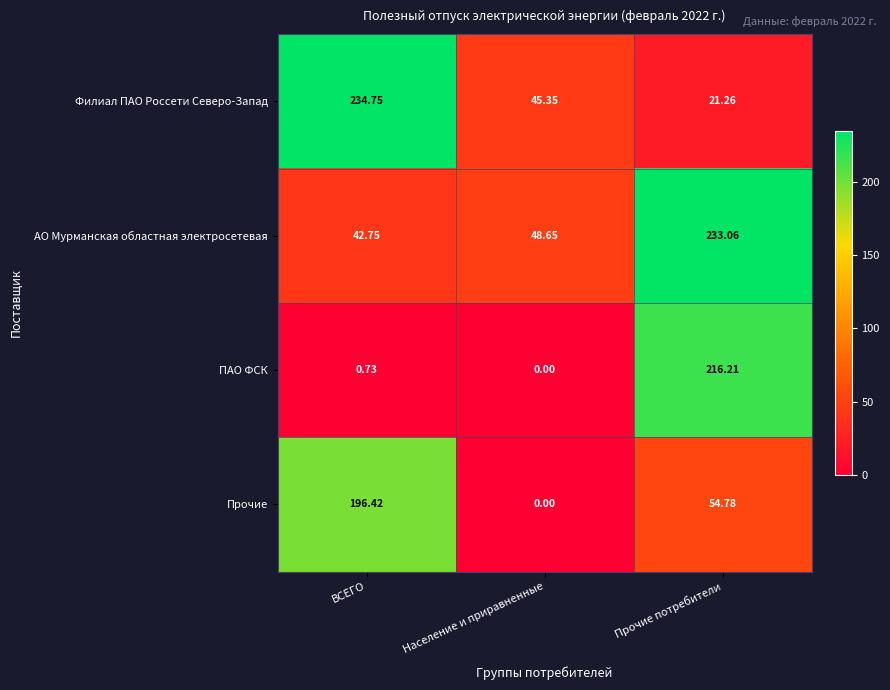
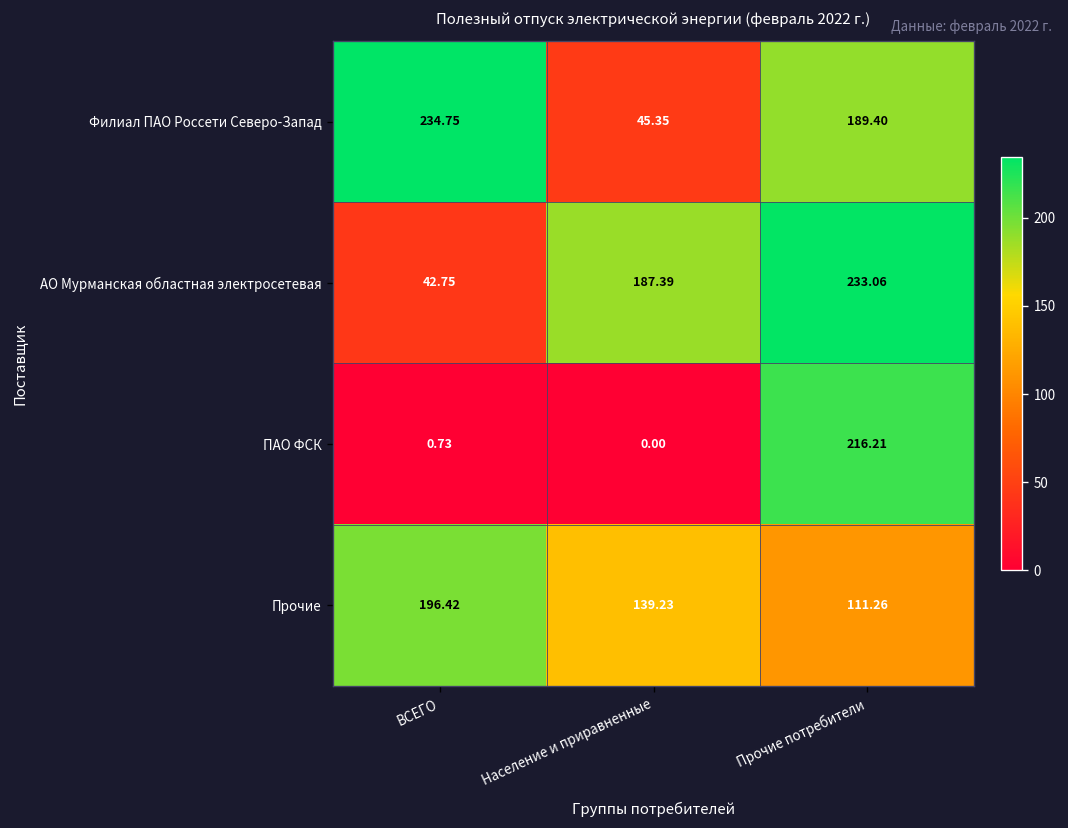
Филиал ПАО Россети Северо-Запад, Прочие потребители: 21.26 -> 189.40
АО Мурманская областная электросетевая, Население и приравненные: 48.65 -> 187.39
Прочие, Население и приравненные: 0.00 -> 139.23
Прочие, Прочие потребители: 54.78 -> 111.26
